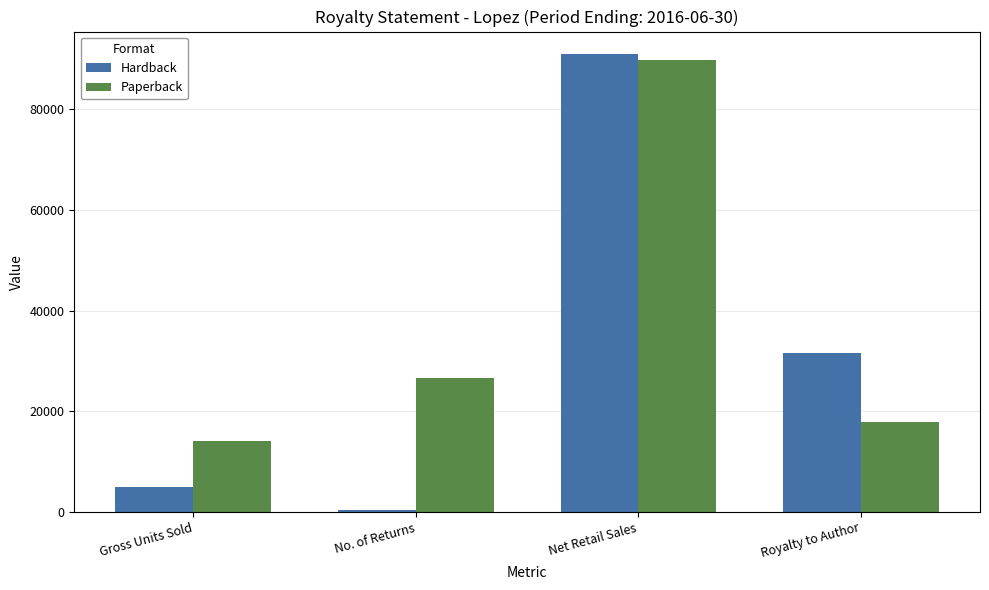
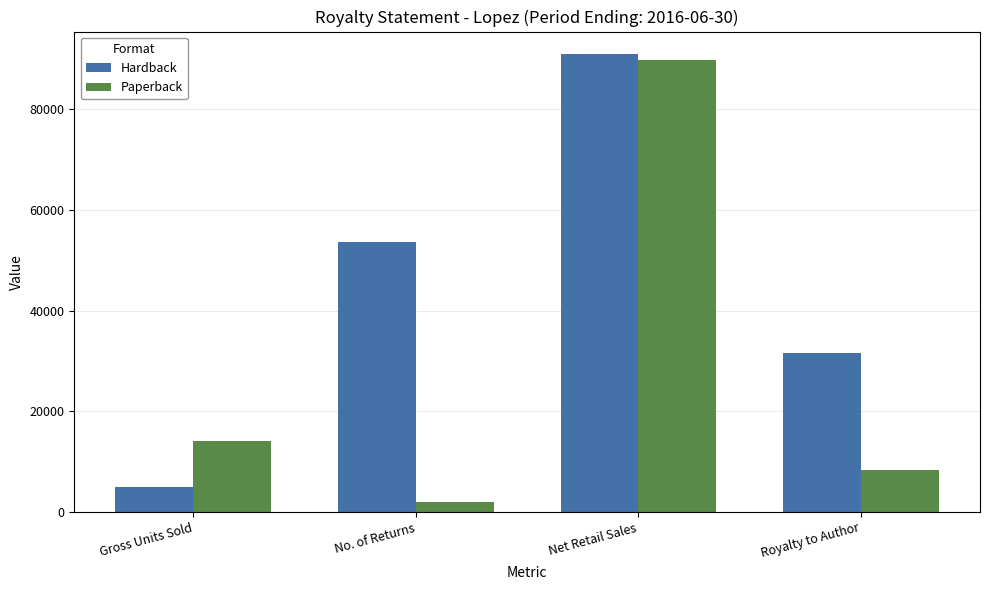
Hardback, No. of Returns: 0 -> 54000
Paperback, No. of Returns: 27000 -> 2000
Paperback, Royalty to Author: 18000 -> 8000
